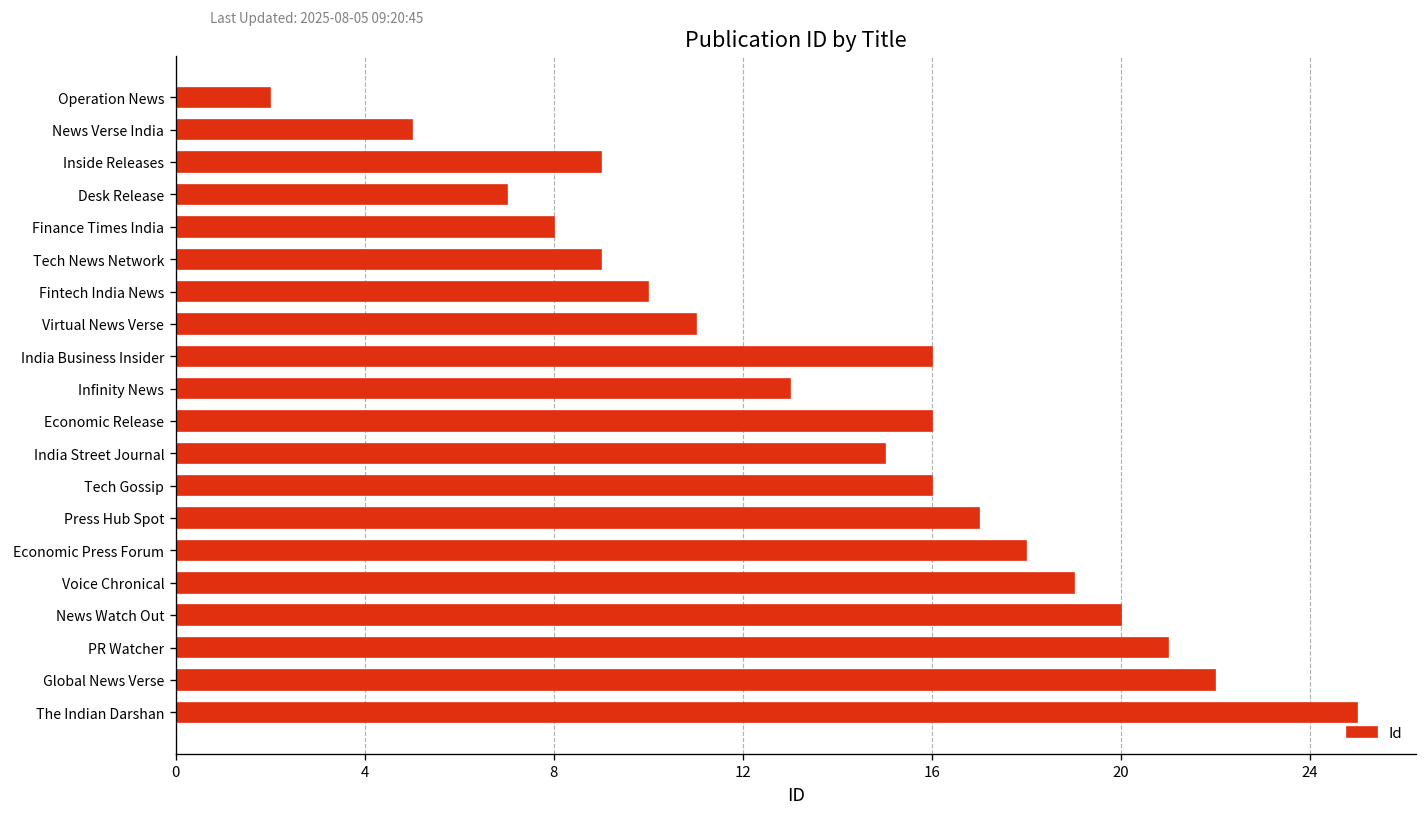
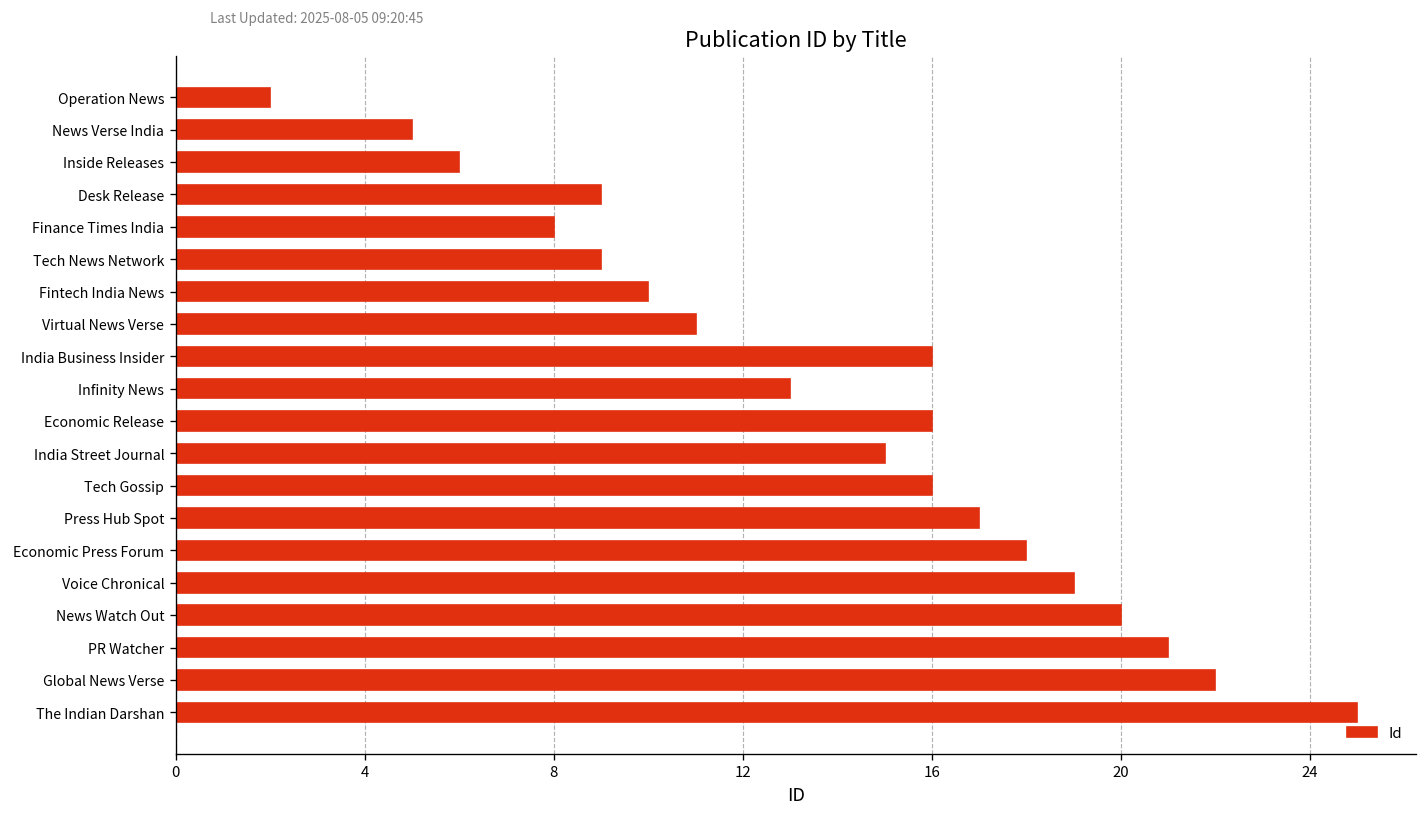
Inside Releases: 9 -> 6
Desk Release: 7 -> 9
